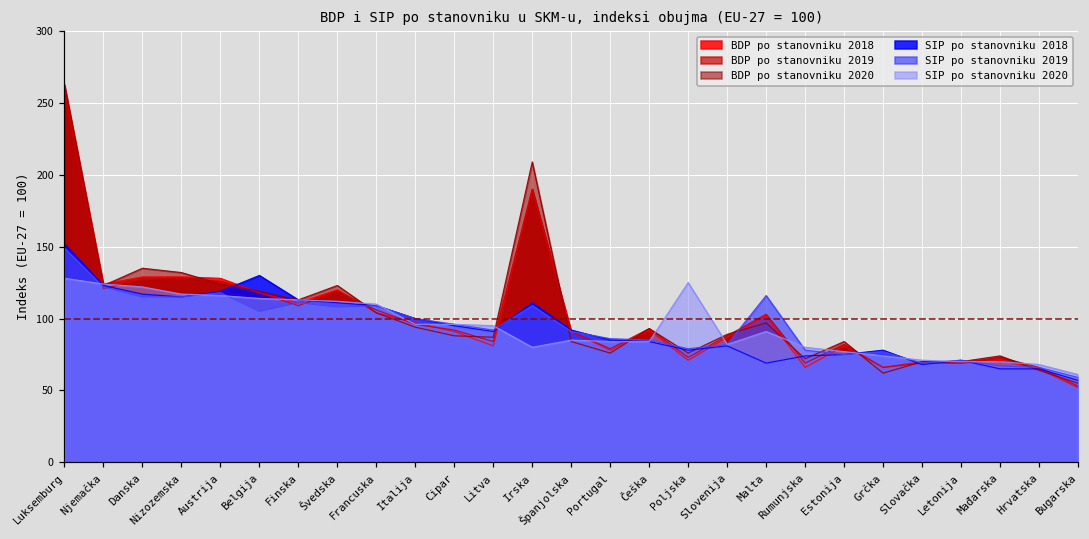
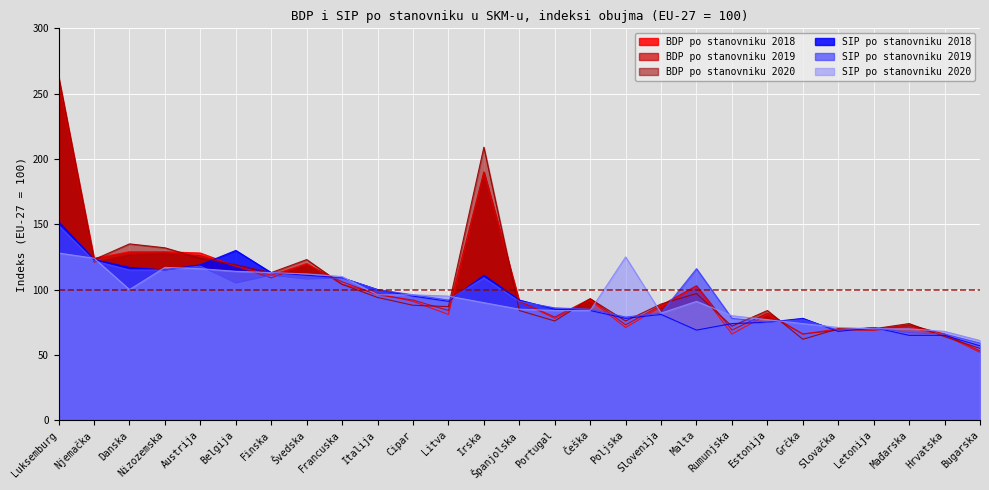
SIP po stanovniku 2020, Danska: 122 -> 100
SIP po stanovniku 2020, Irska: 80 -> 90
